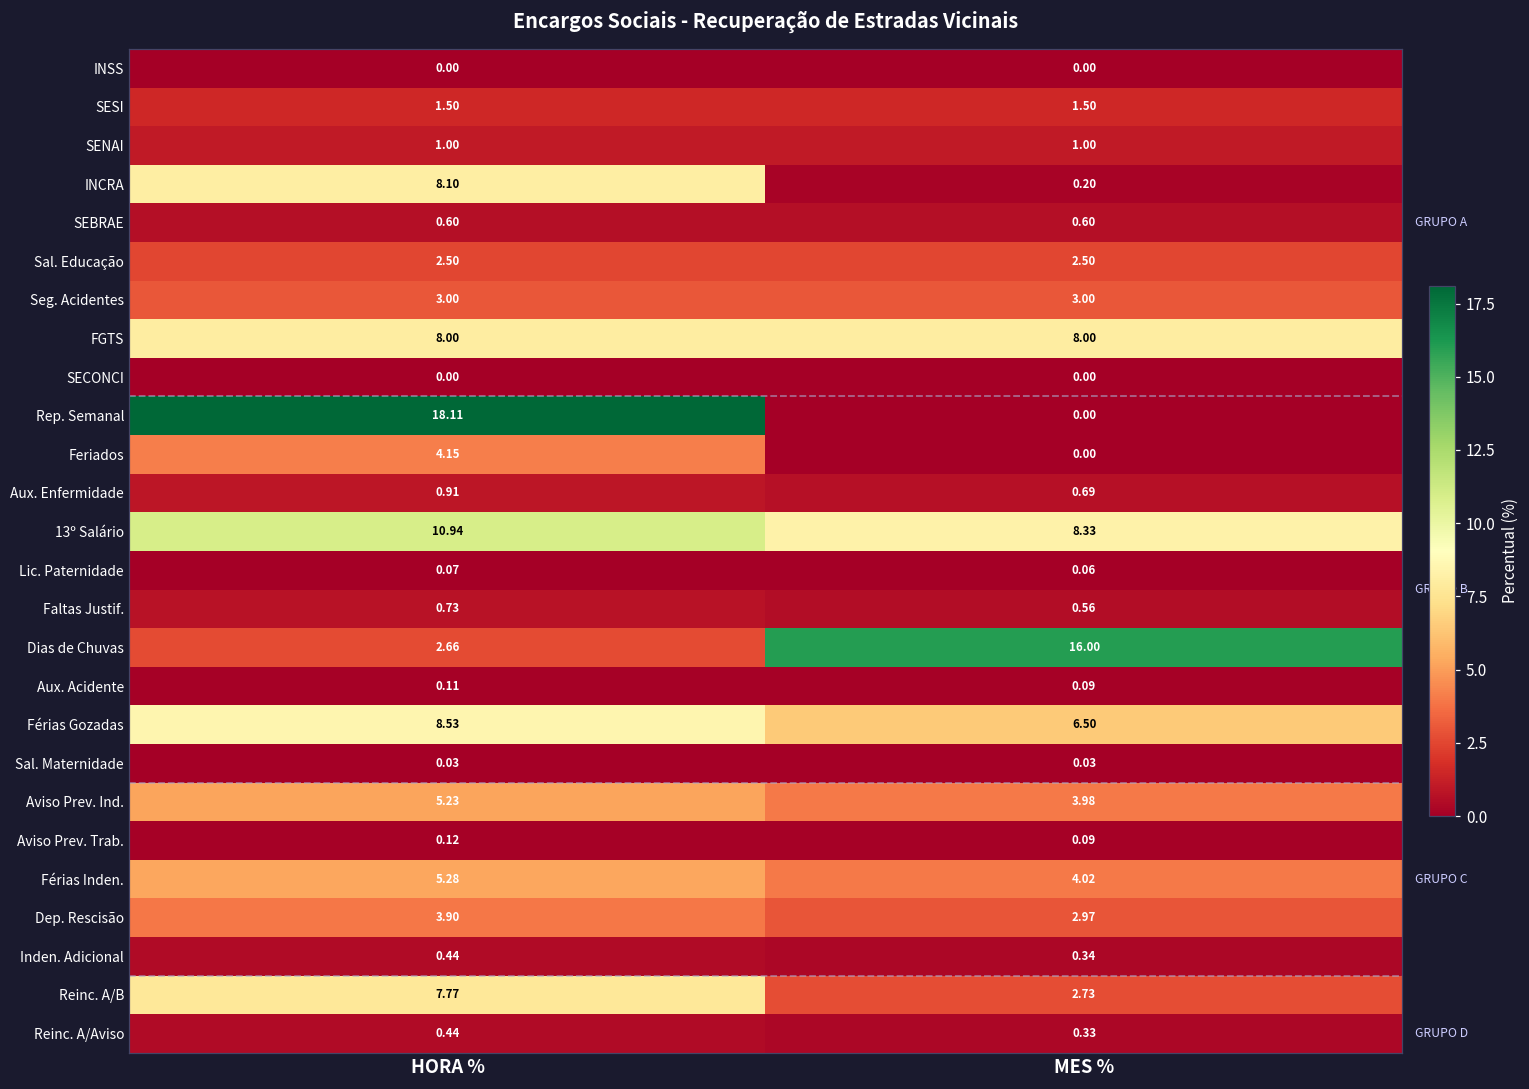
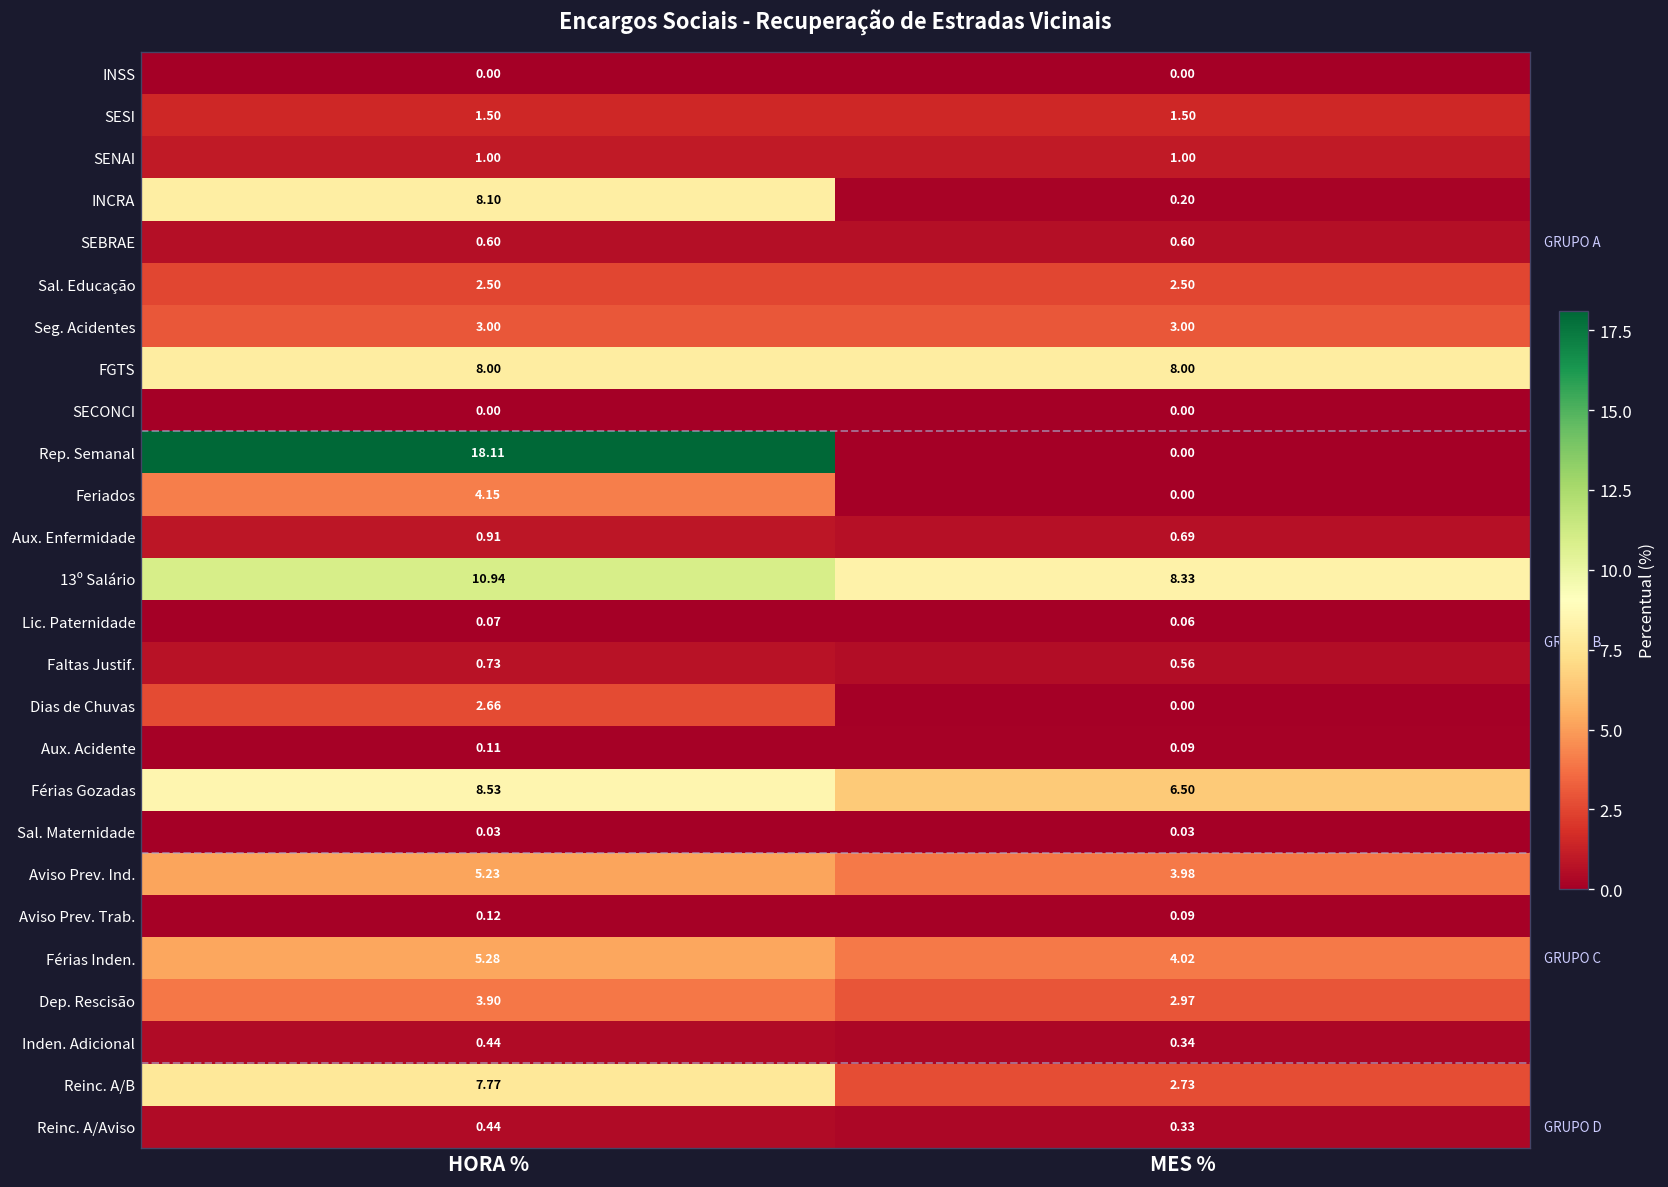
Dias de Chuvas, MES %: 16.00 -> 0.00
